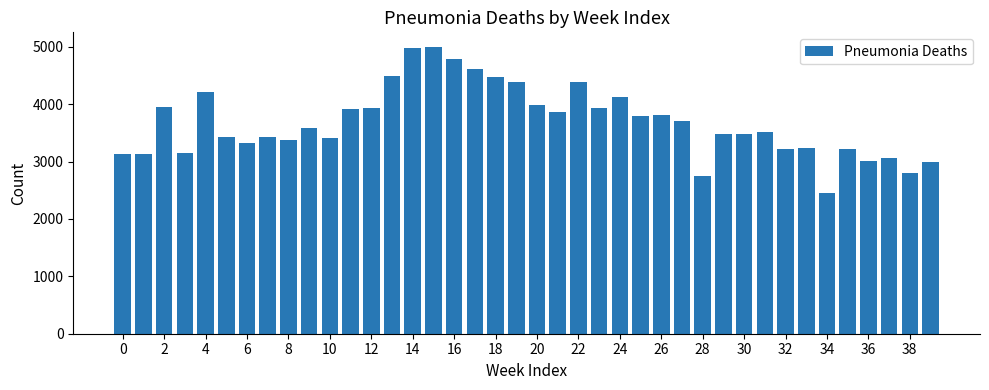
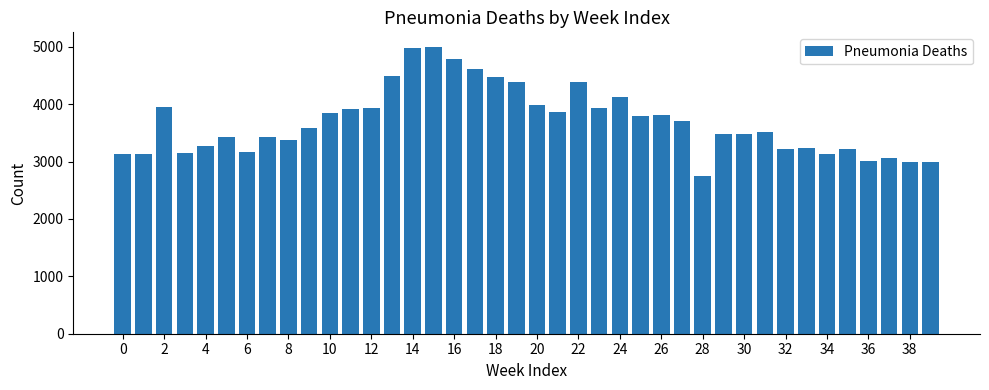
4: 4200 -> 3300
6: 3300 -> 3200
10: 3400 -> 3900
34: 2500 -> 3100
38: 2800 -> 3000
